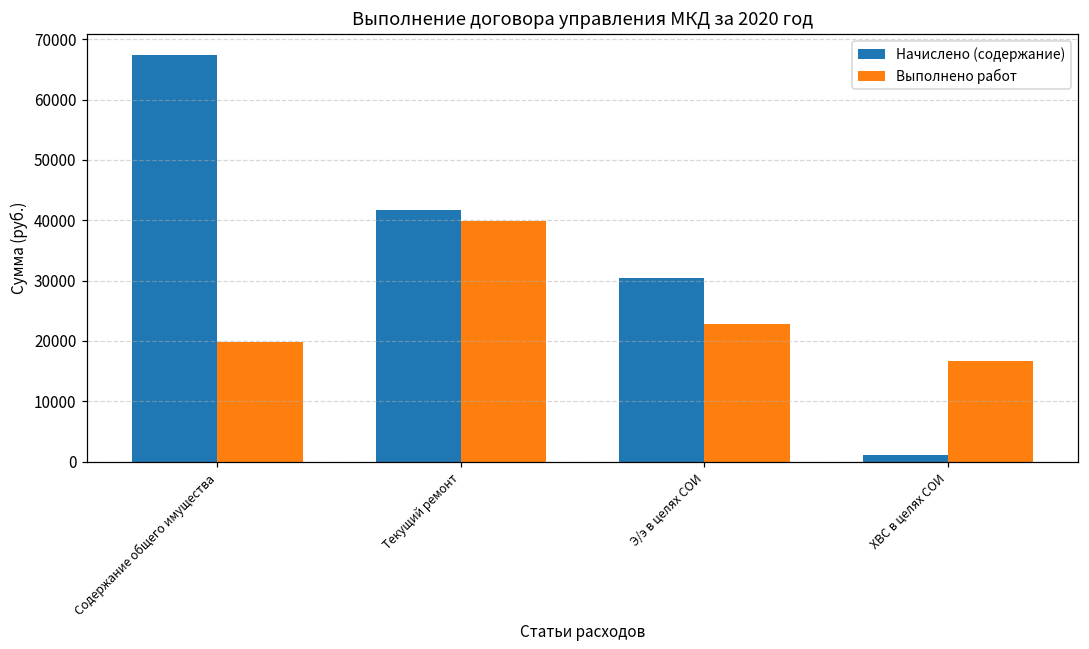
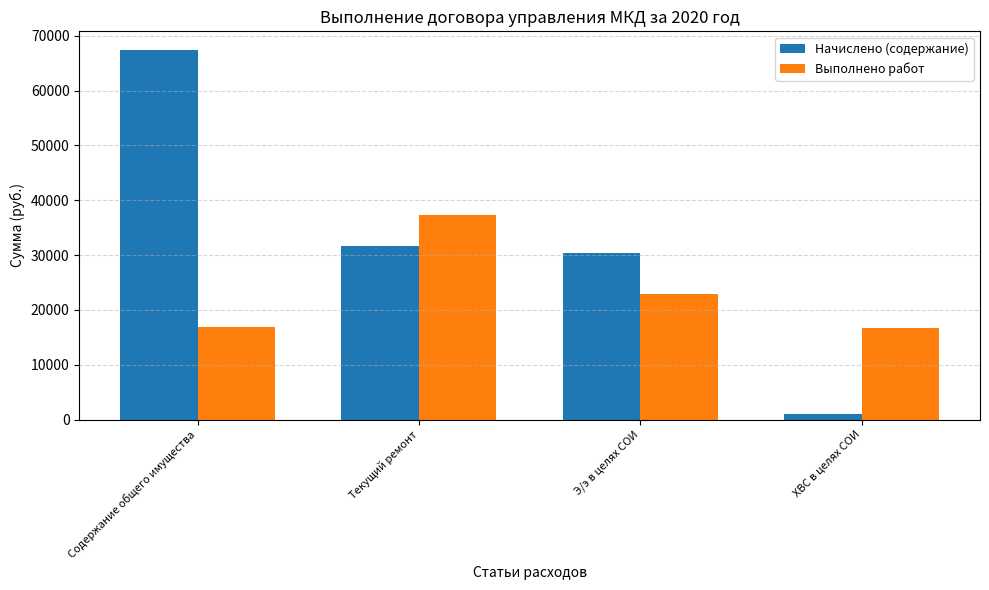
Выполнено работ, Содержание общего имущества: 20000 -> 17000
Начислено (содержание), Текущий ремонт: 42000 -> 32000
Выполнено работ, Текущий ремонт: 40000 -> 37000
